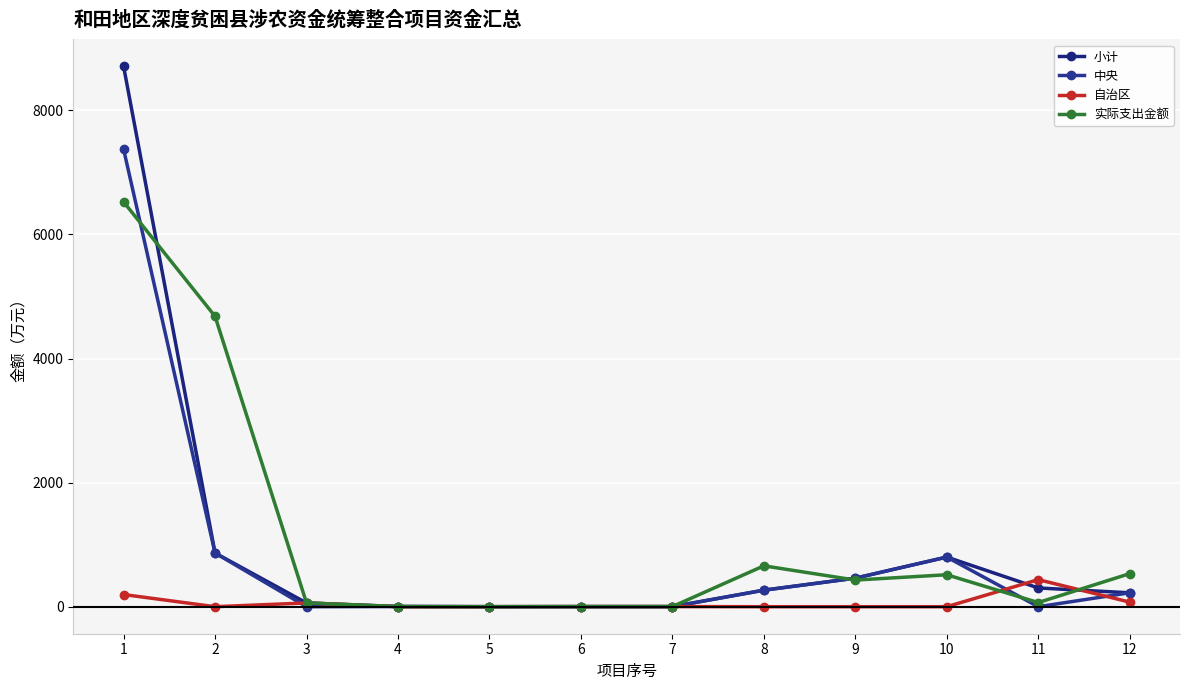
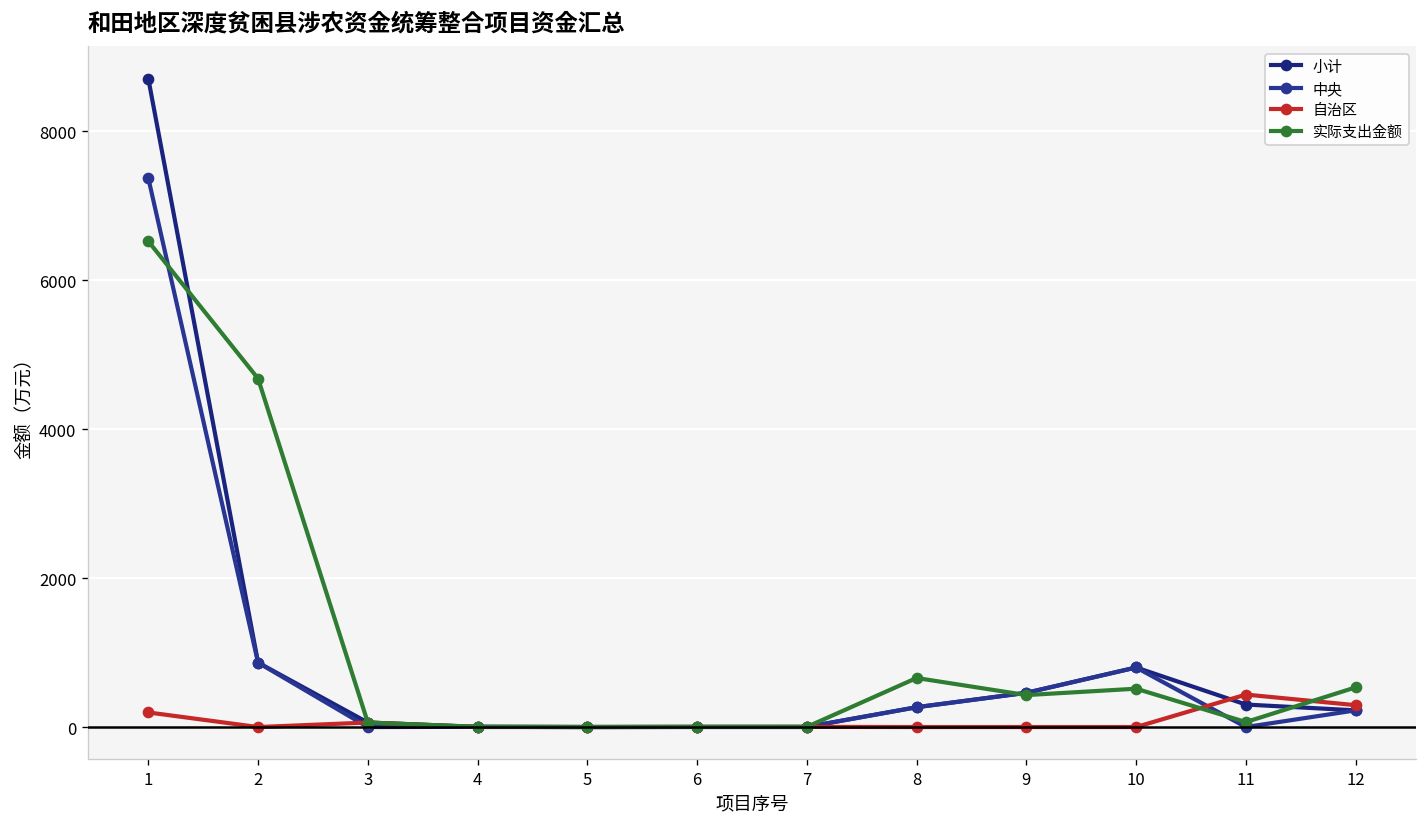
自治区, 12: 100 -> 300
